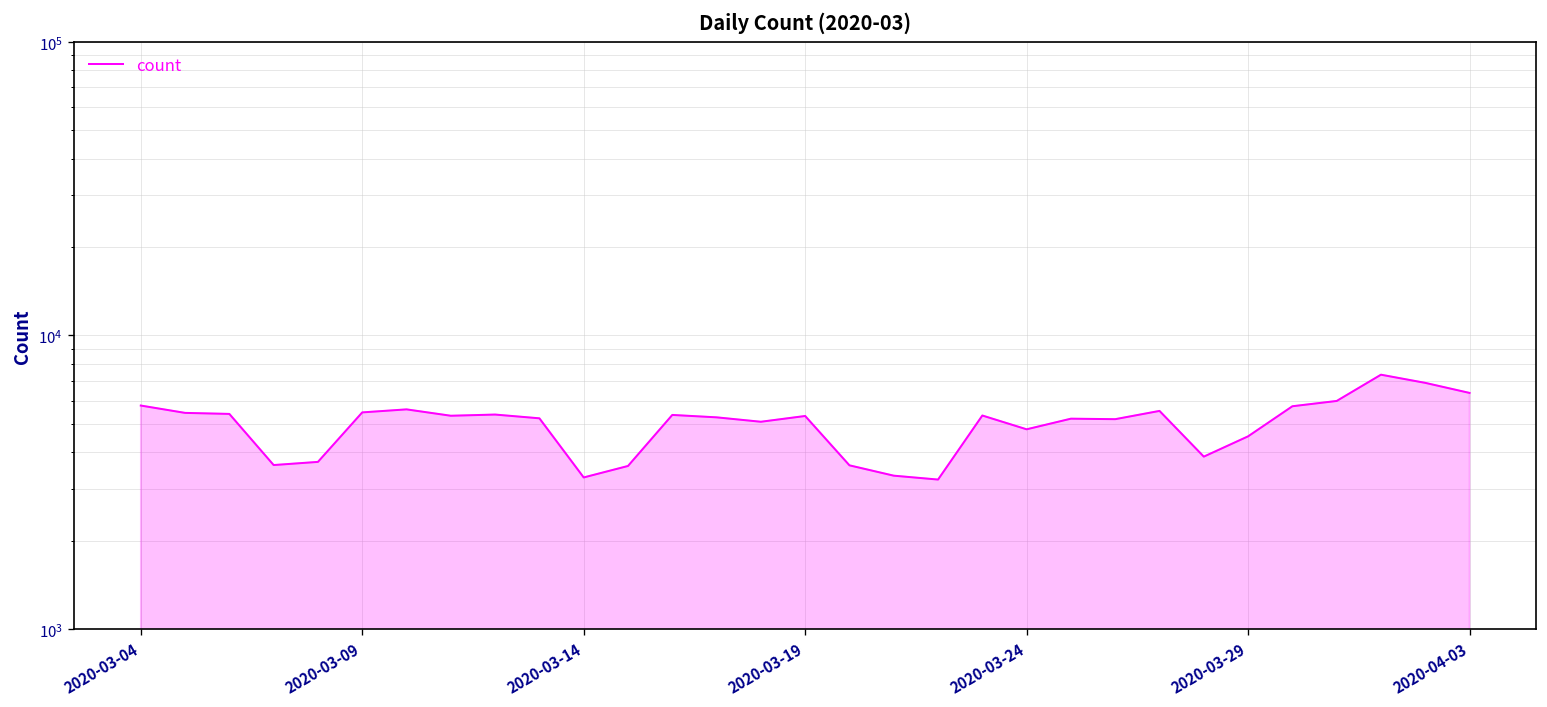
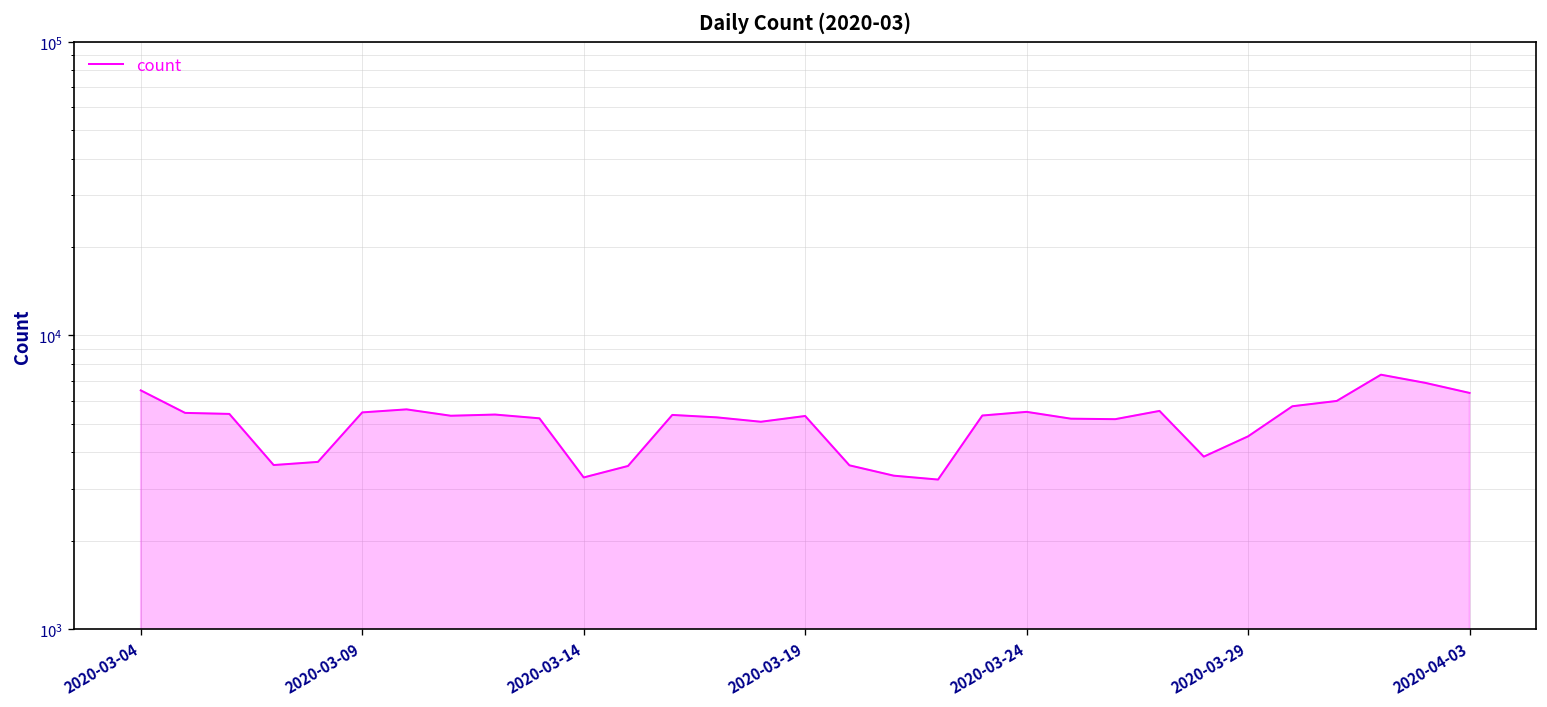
2020-03-04: 5800 -> 6500
2020-03-24: 4800 -> 5500
